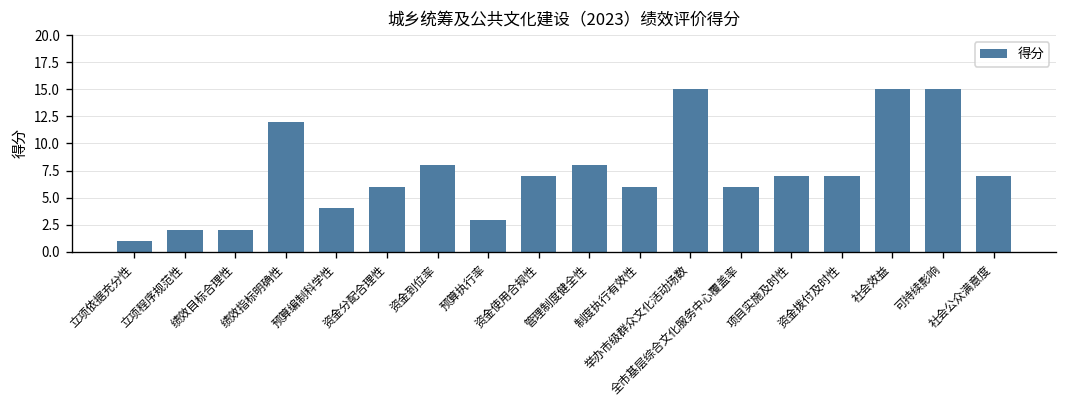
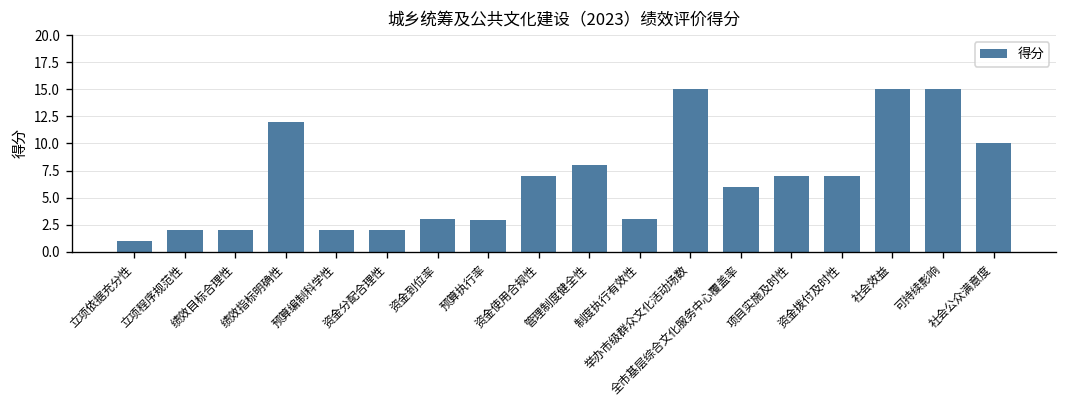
预算编制科学性: 4 -> 2
资金分配合理性: 6 -> 2
资金到位率: 8 -> 3
制度执行有效性: 6 -> 3
社会公众满意度: 7 -> 10
